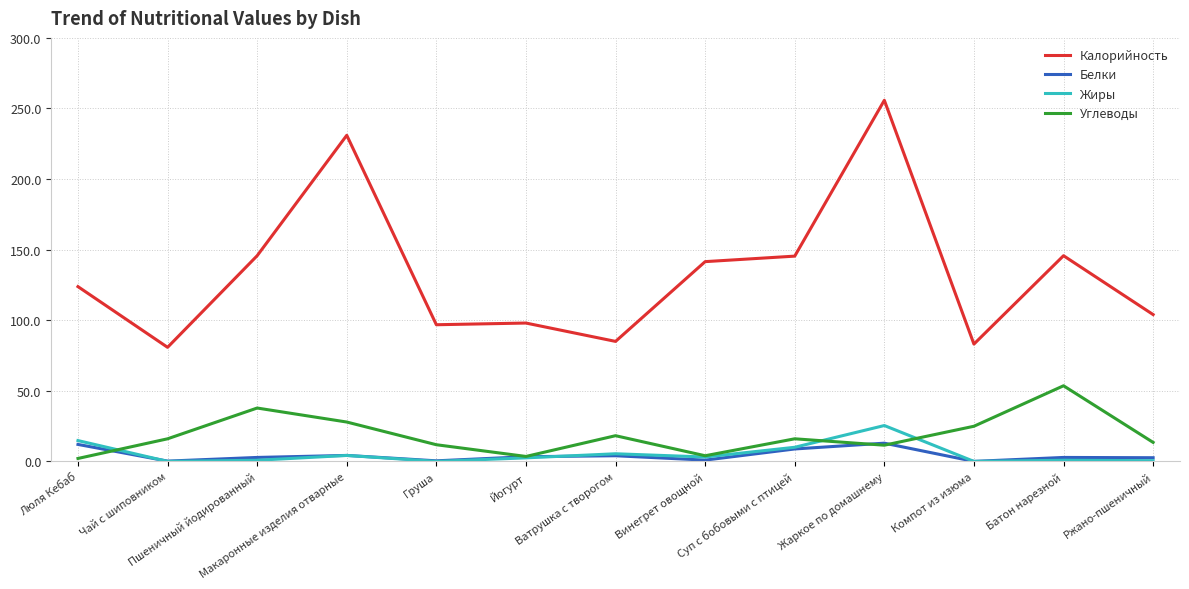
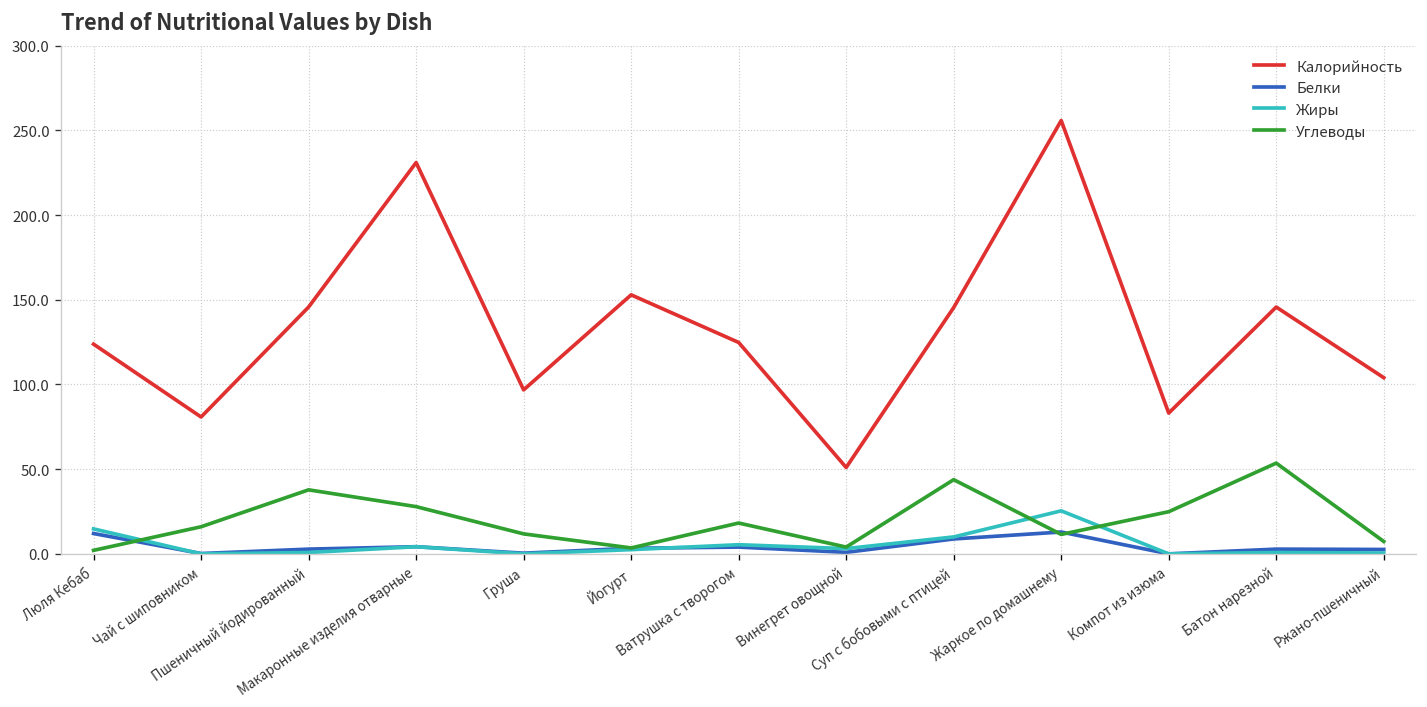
Калорийность, Йогурт: 98 -> 153
Калорийность, Ватрушка с творогом: 85 -> 125
Калорийность, Винегрет овощной: 142 -> 51
Углеводы, Суп с бобовыми с птицей: 16 -> 44
Углеводы, Ржано-пшеничный: 13 -> 7
